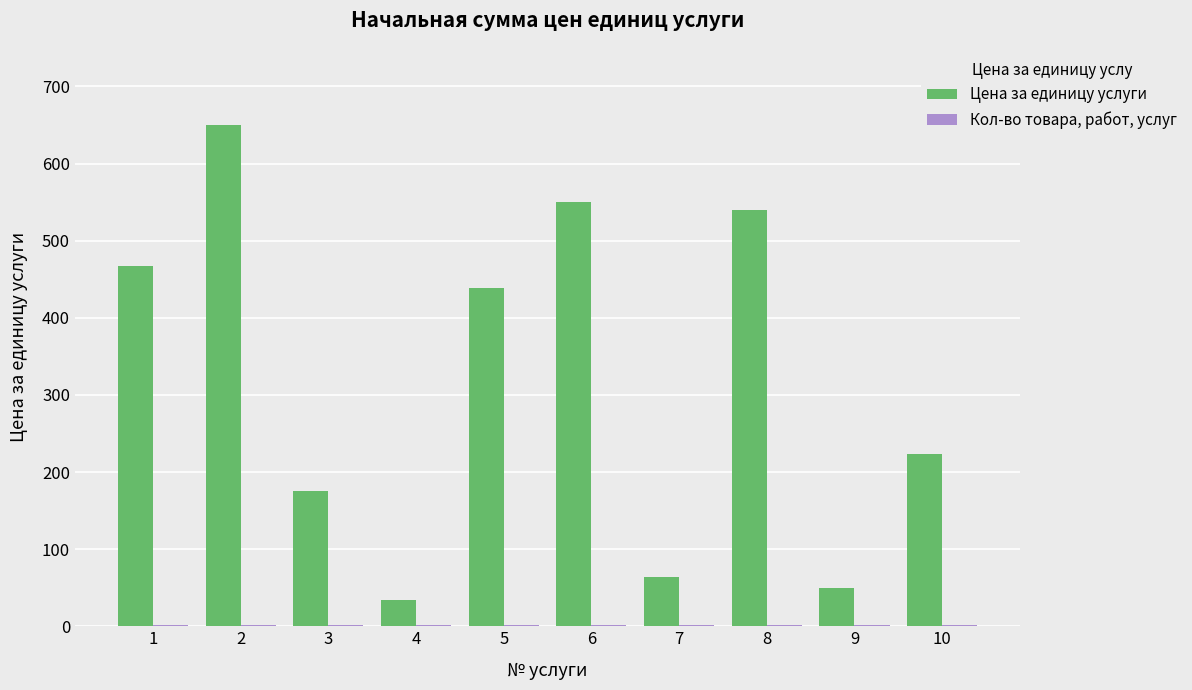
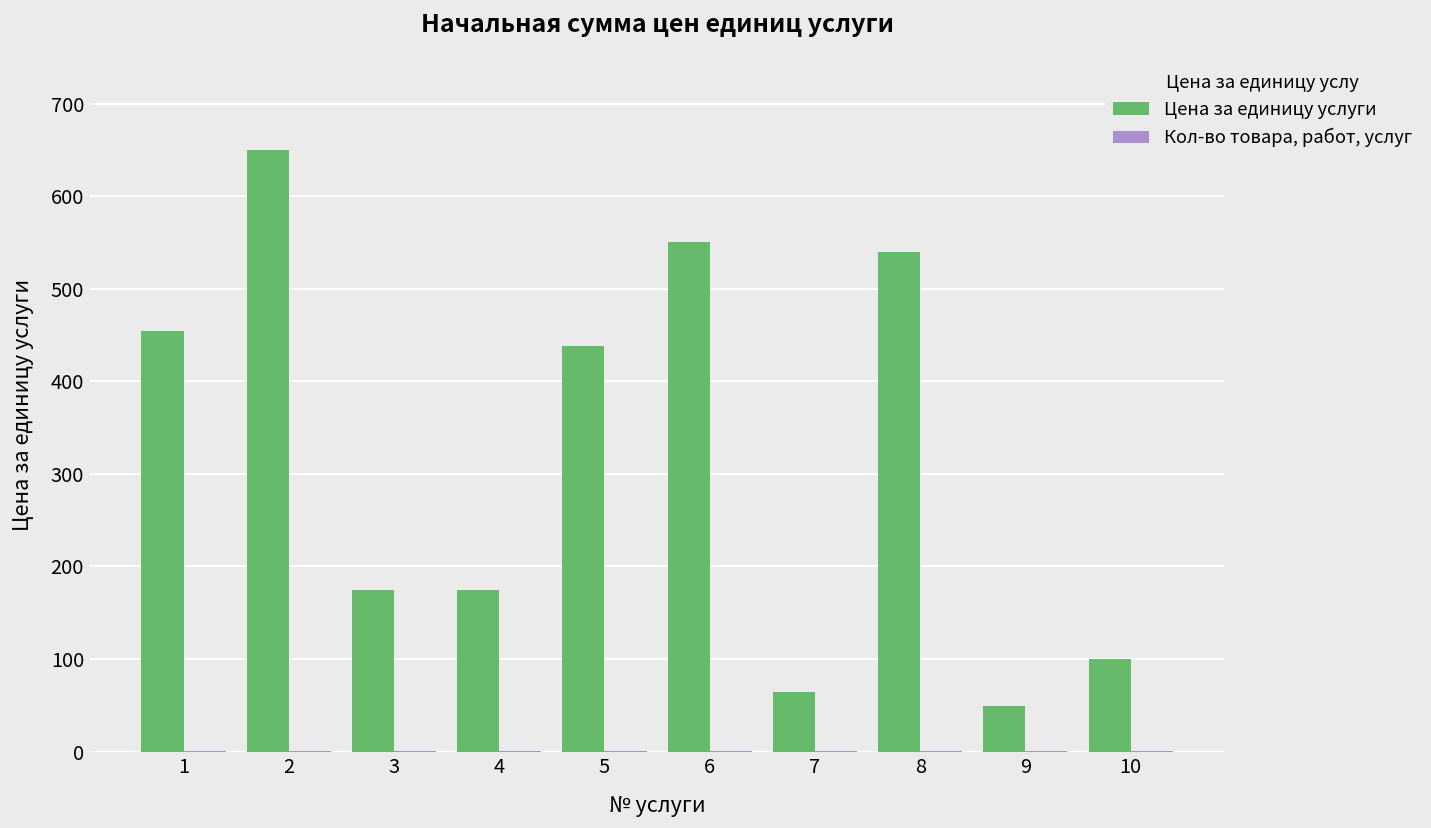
Цена за единицу услуги, 1: 470 -> 450
Цена за единицу услуги, 4: 30 -> 180
Цена за единицу услуги, 10: 220 -> 100
